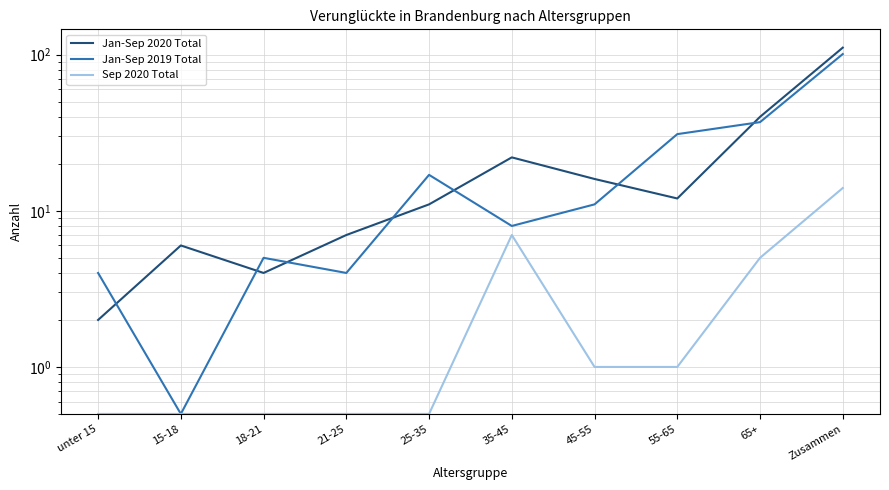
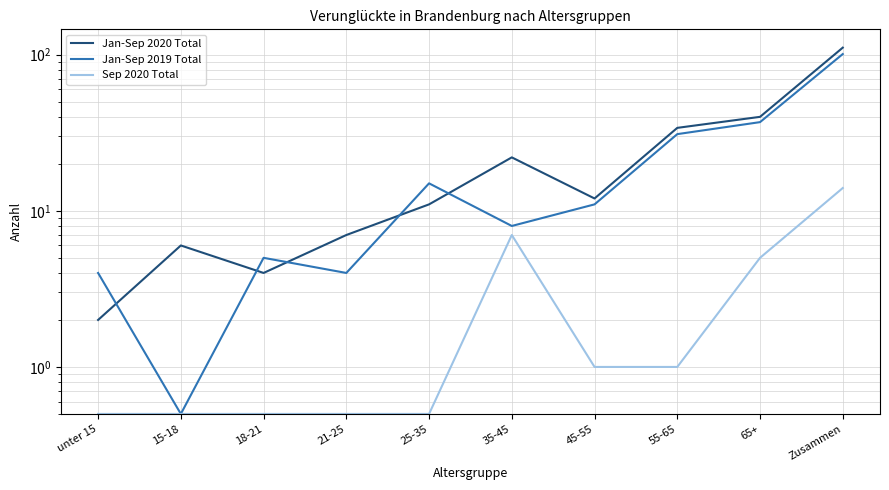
Jan-Sep 2019 Total, 25-35: 17 -> 15
Jan-Sep 2020 Total, 45-55: 16 -> 12
Jan-Sep 2020 Total, 55-65: 12 -> 34
